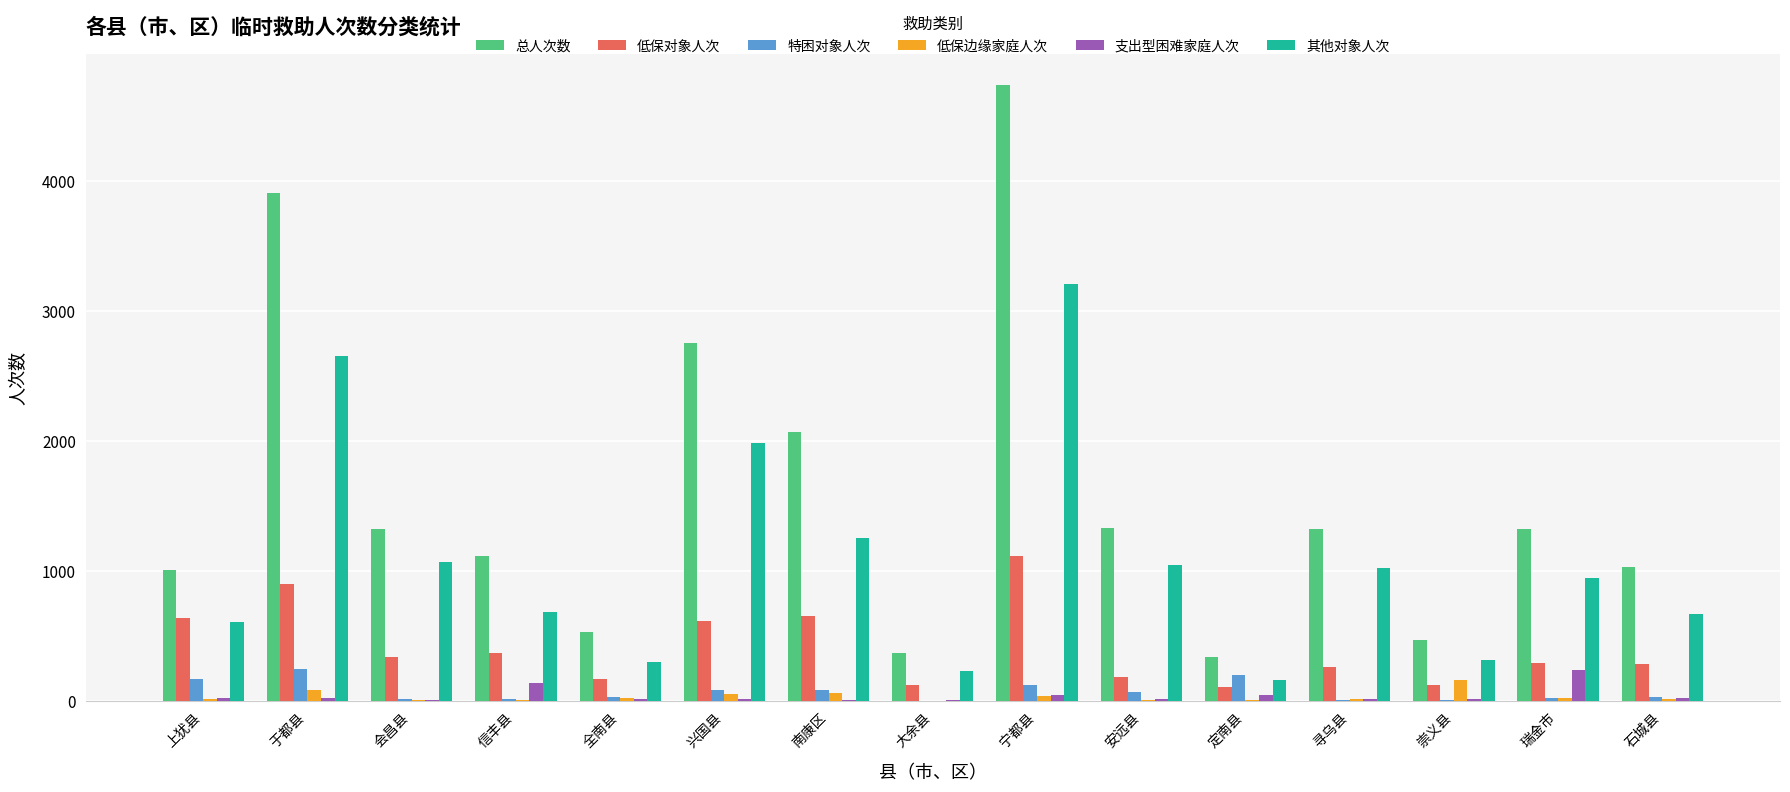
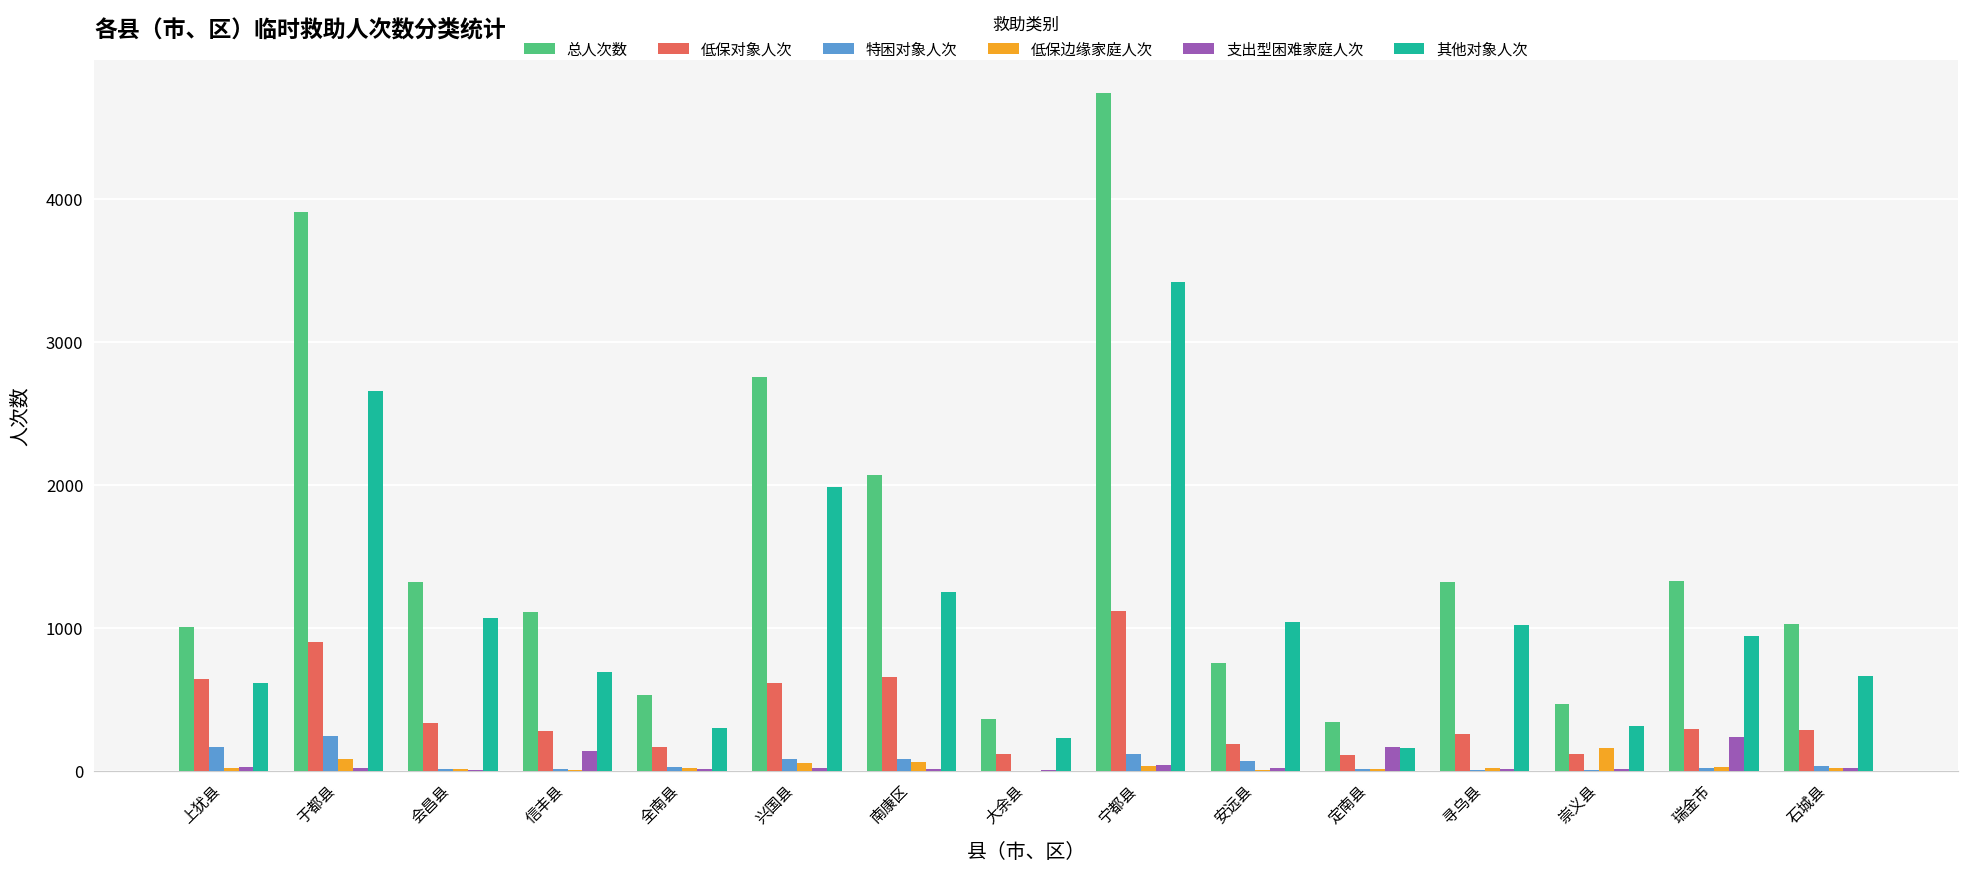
低保对象人次, 信丰县: 370 -> 280
其他对象人次, 宁都县: 3210 -> 3420
总人次数, 安远县: 1330 -> 750
特困对象人次, 定南县: 200 -> 10
支出型困难家庭人次, 定南县: 50 -> 170
